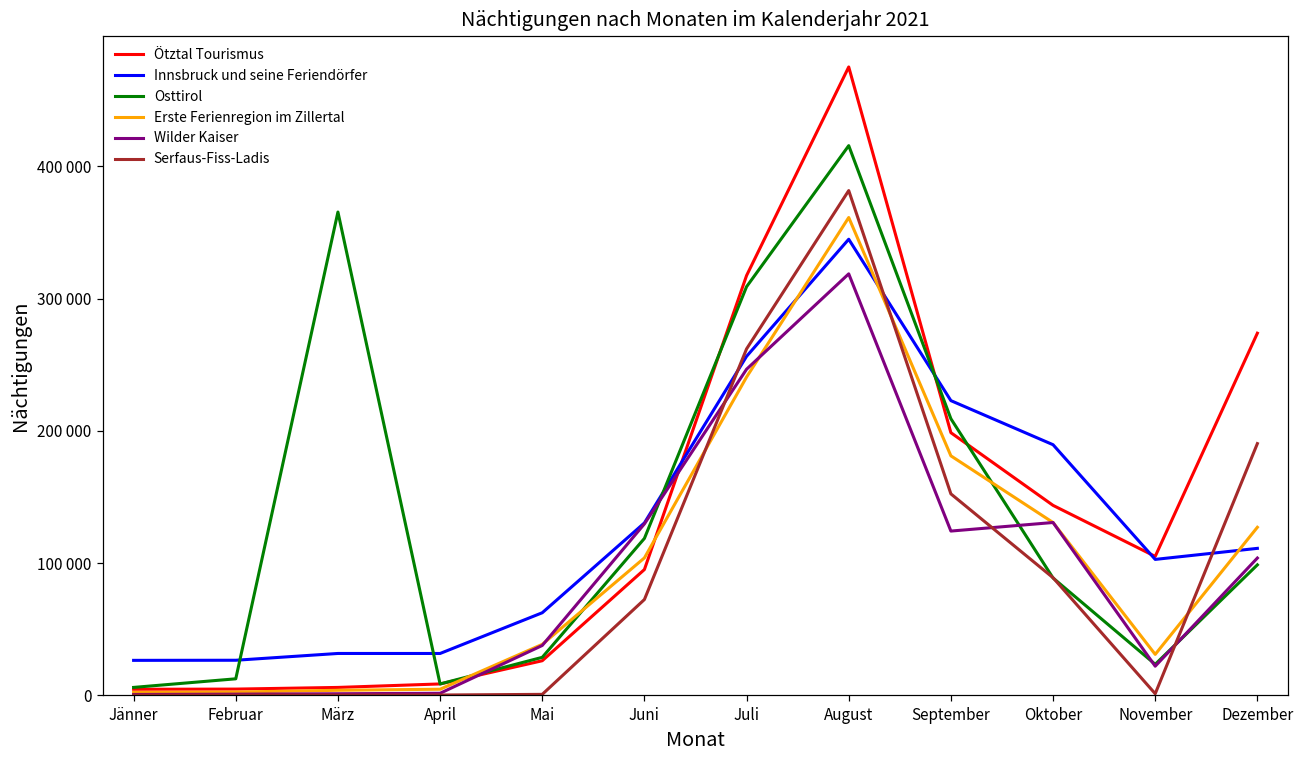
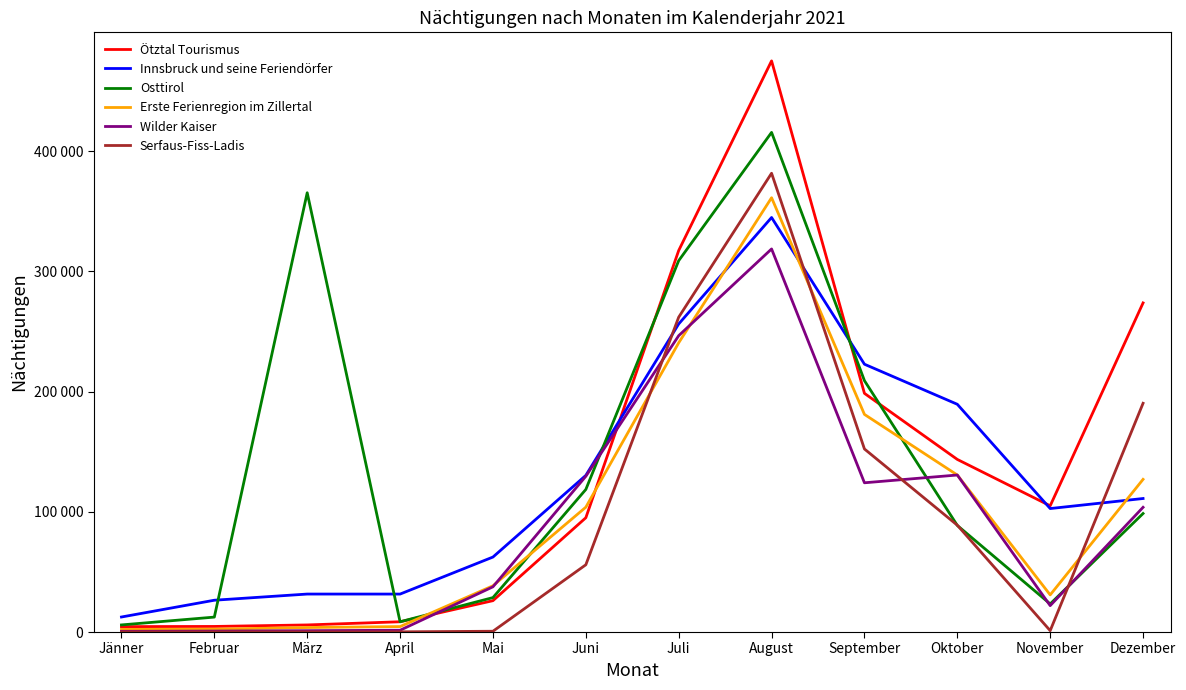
Innsbruck und seine Feriendörfer, Jänner: 26000 -> 12000
Serfaus-Fiss-Ladis, Juni: 72000 -> 56000
